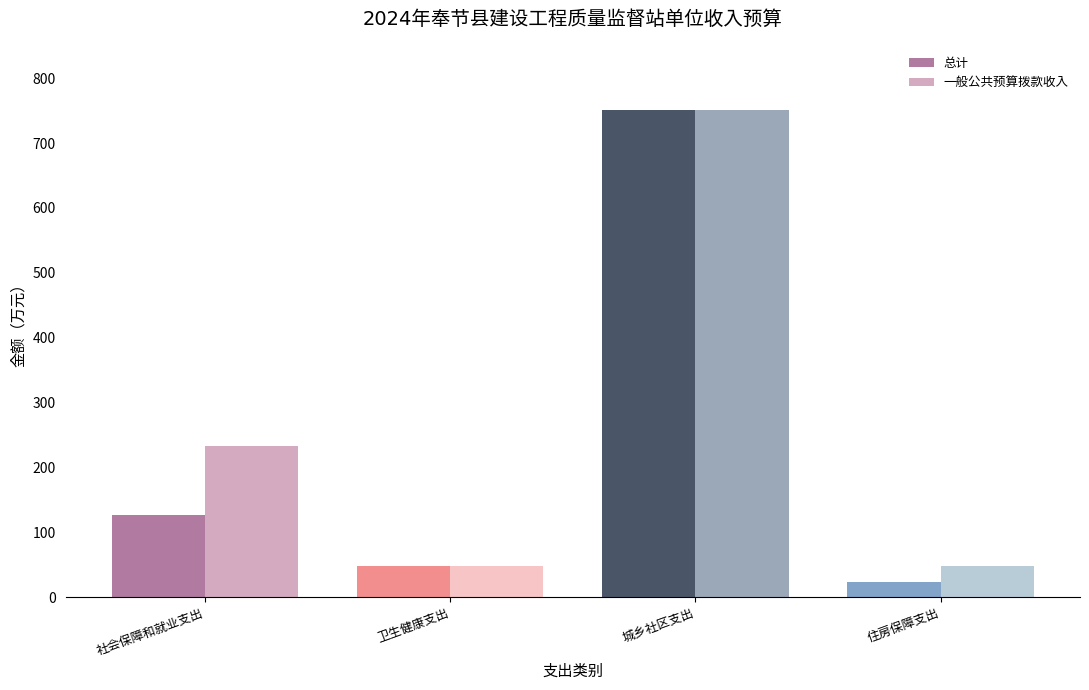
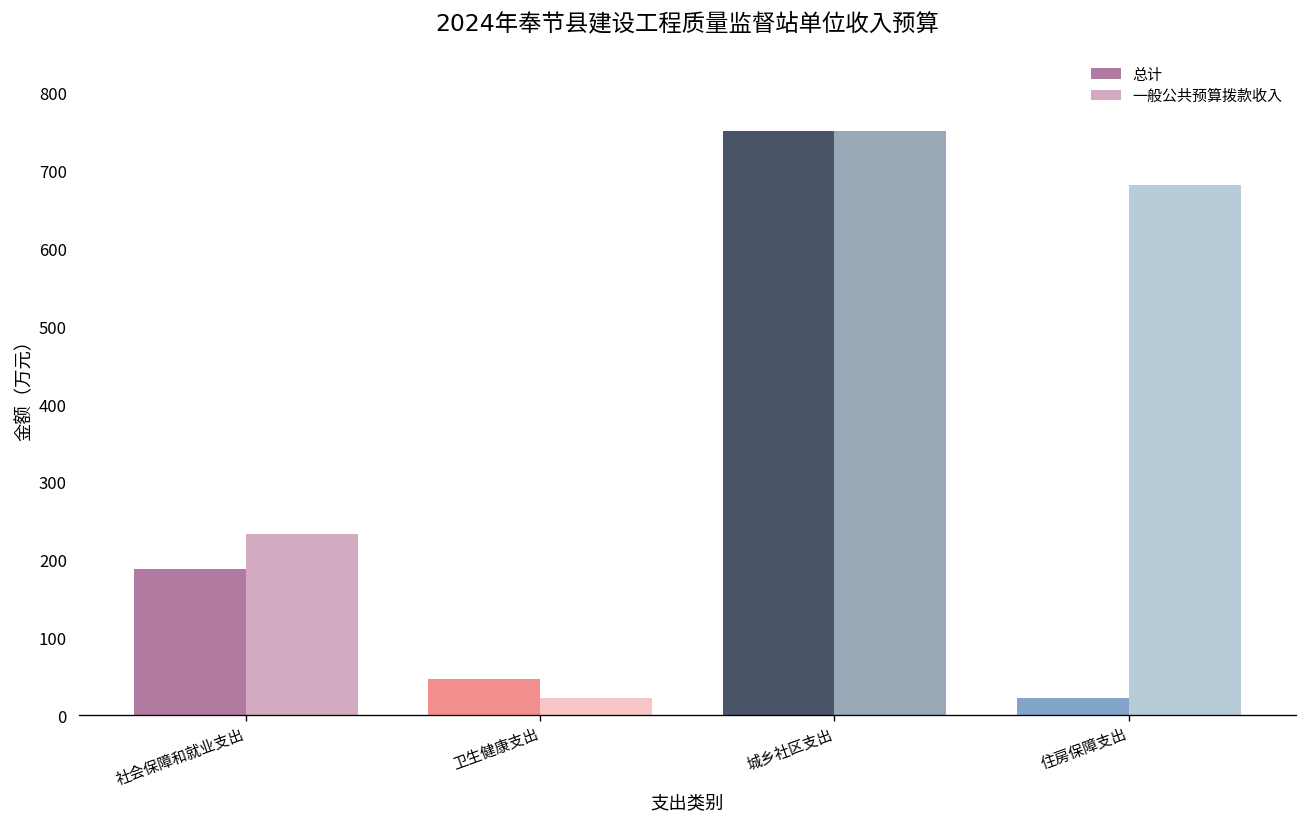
总计, 社会保障和就业支出: 130 -> 190
一般公共预算拨款收入, 卫生健康支出: 50 -> 20
一般公共预算拨款收入, 住房保障支出: 50 -> 680
